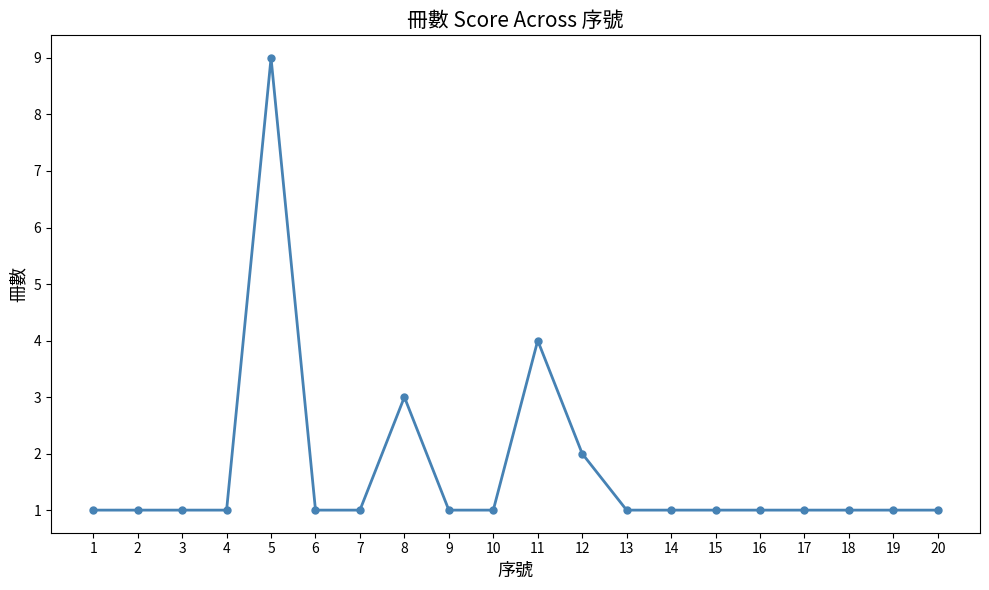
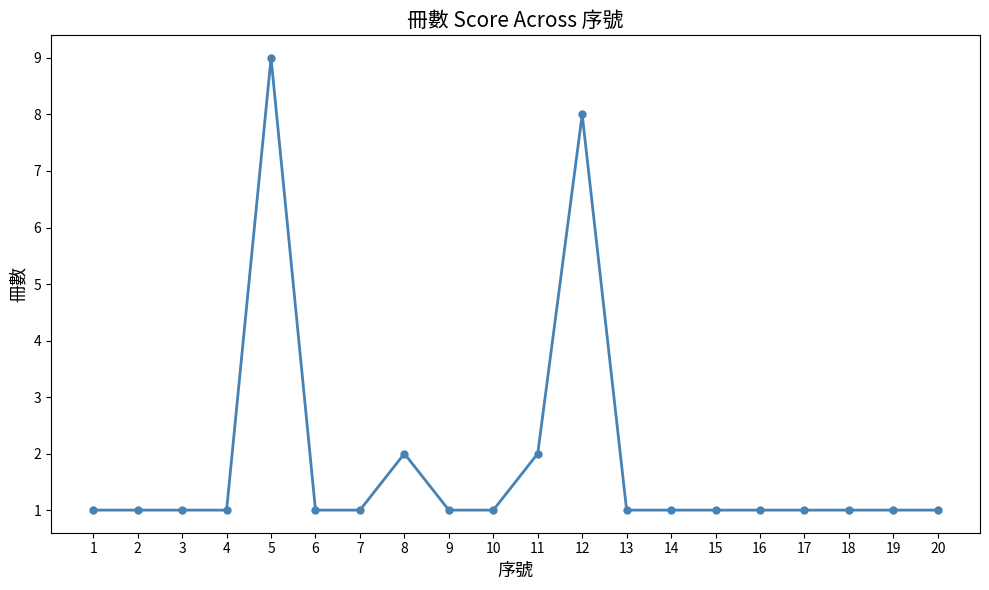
8: 3 -> 2
11: 4 -> 2
12: 2 -> 8
